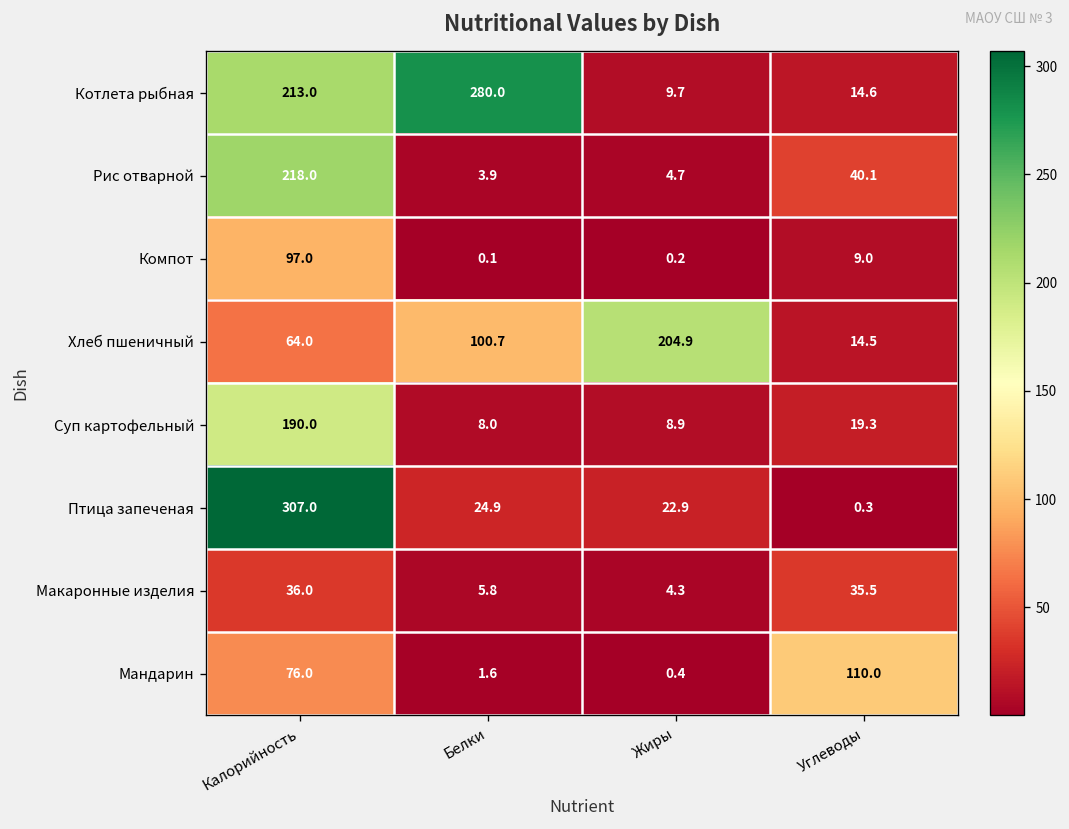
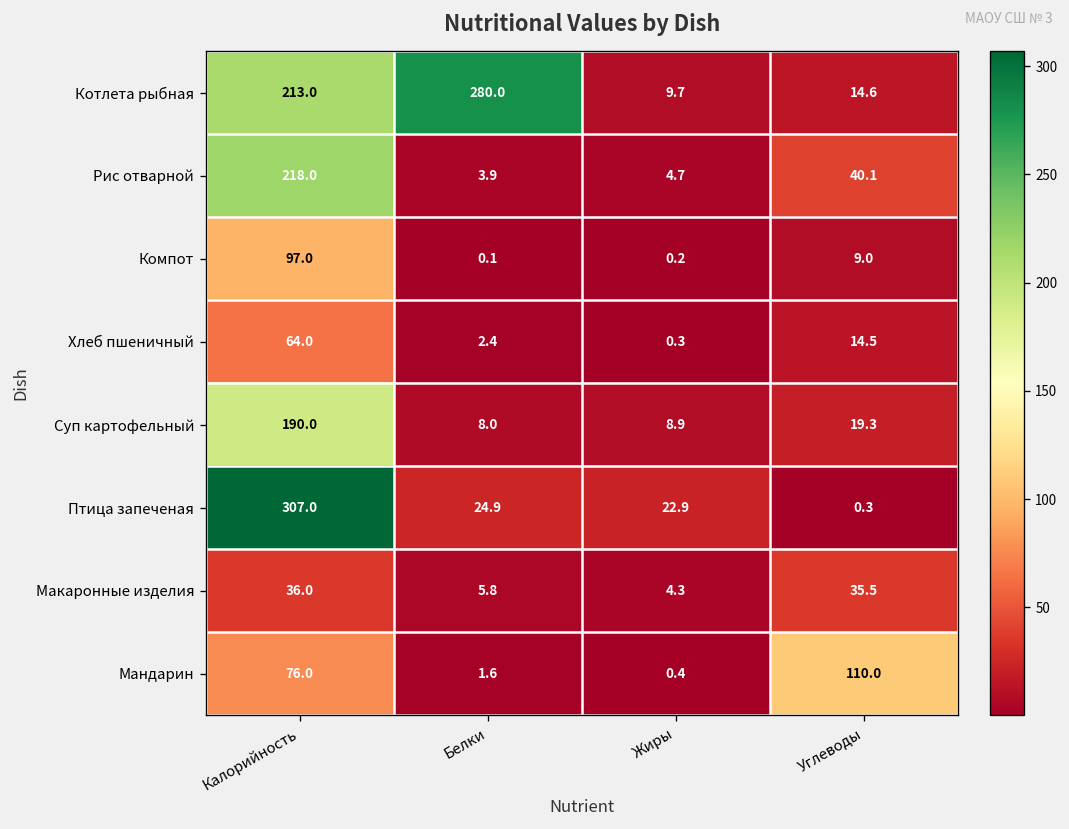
Хлеб пшеничный, Белки: 100.7 -> 2.4
Хлеб пшеничный, Жиры: 204.9 -> 0.3
